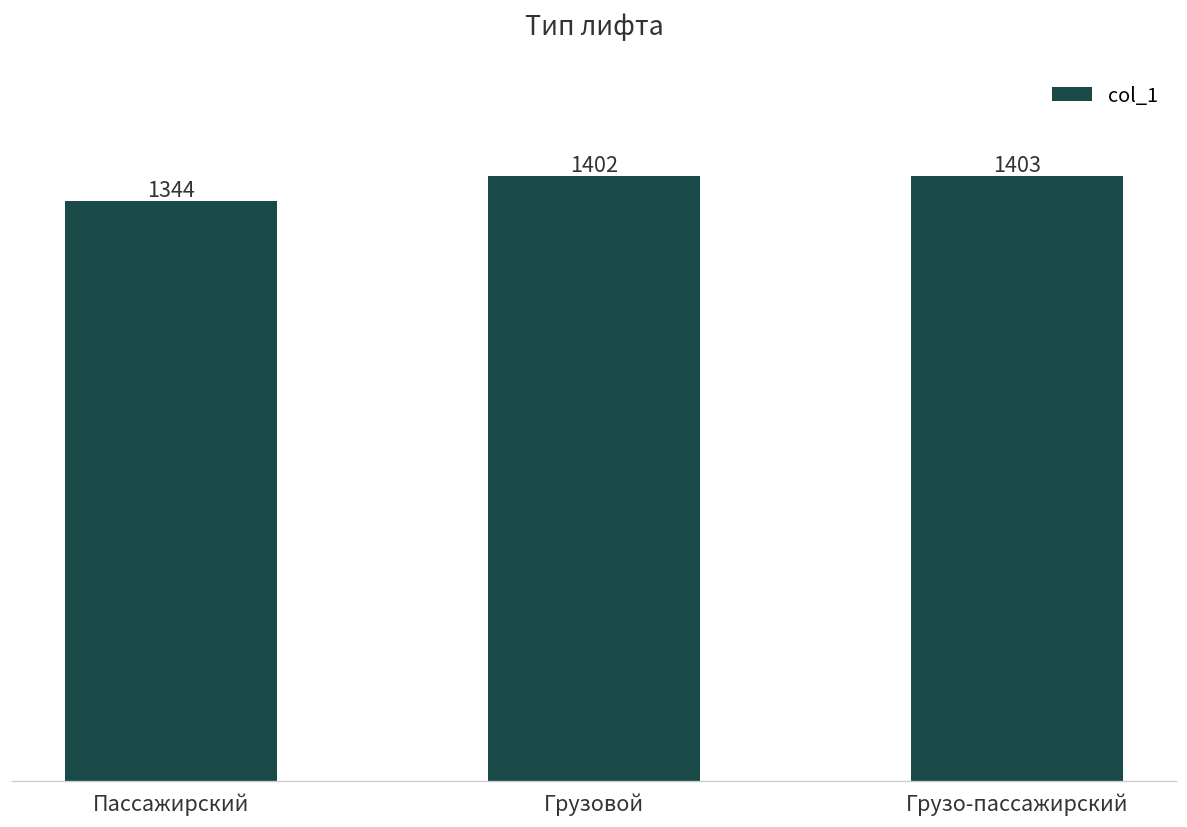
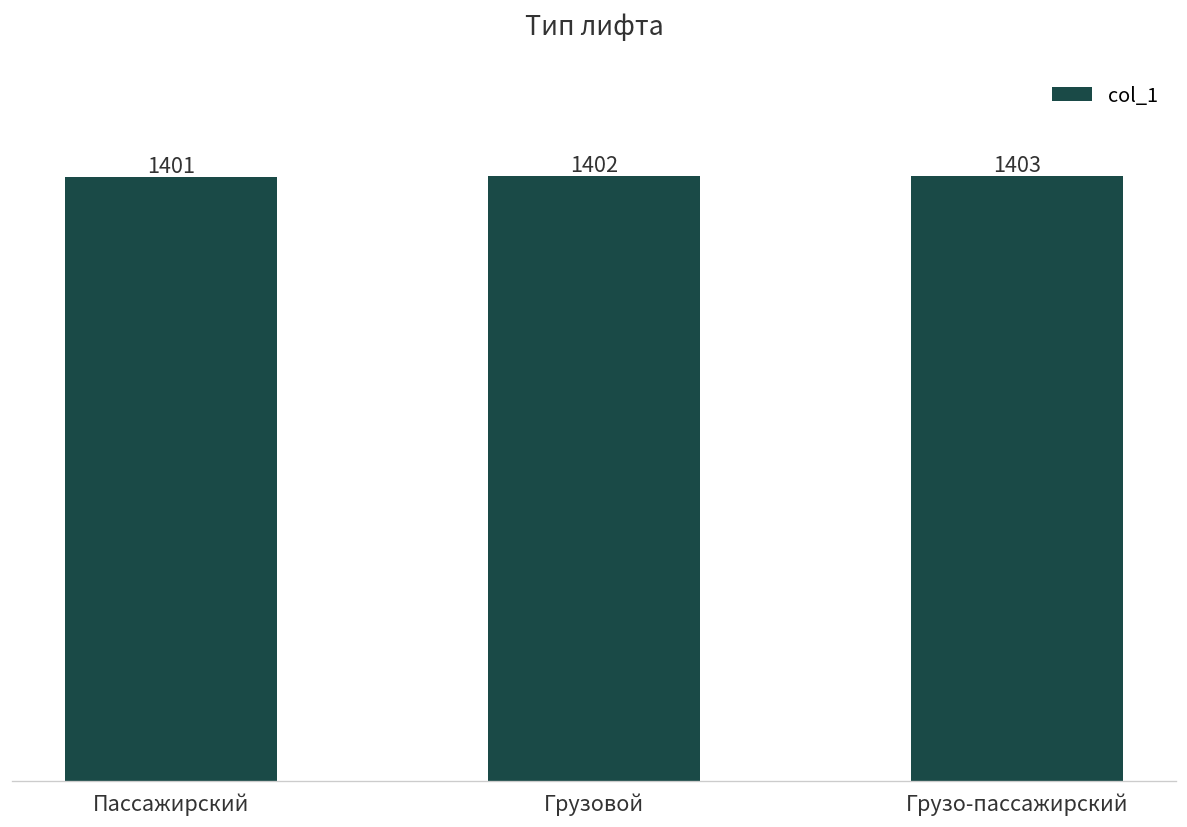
Пассажирский: 1344 -> 1401
